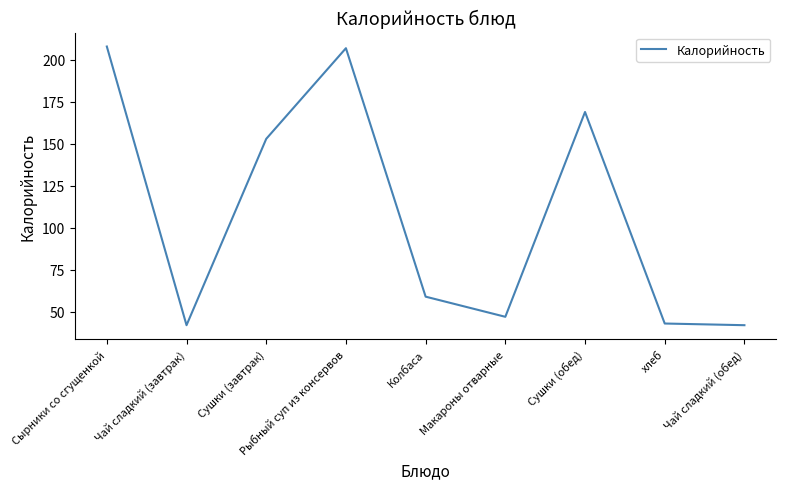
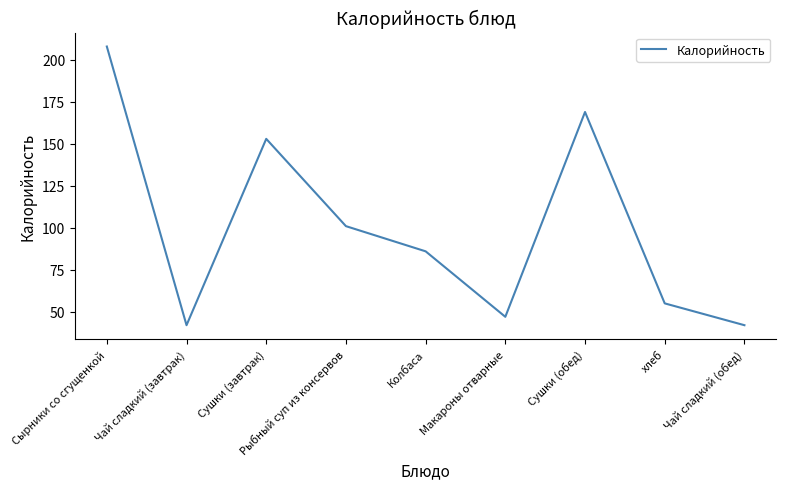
Рыбный суп из консервов: 207 -> 101
Колбаса: 59 -> 86
хлеб: 43 -> 55
